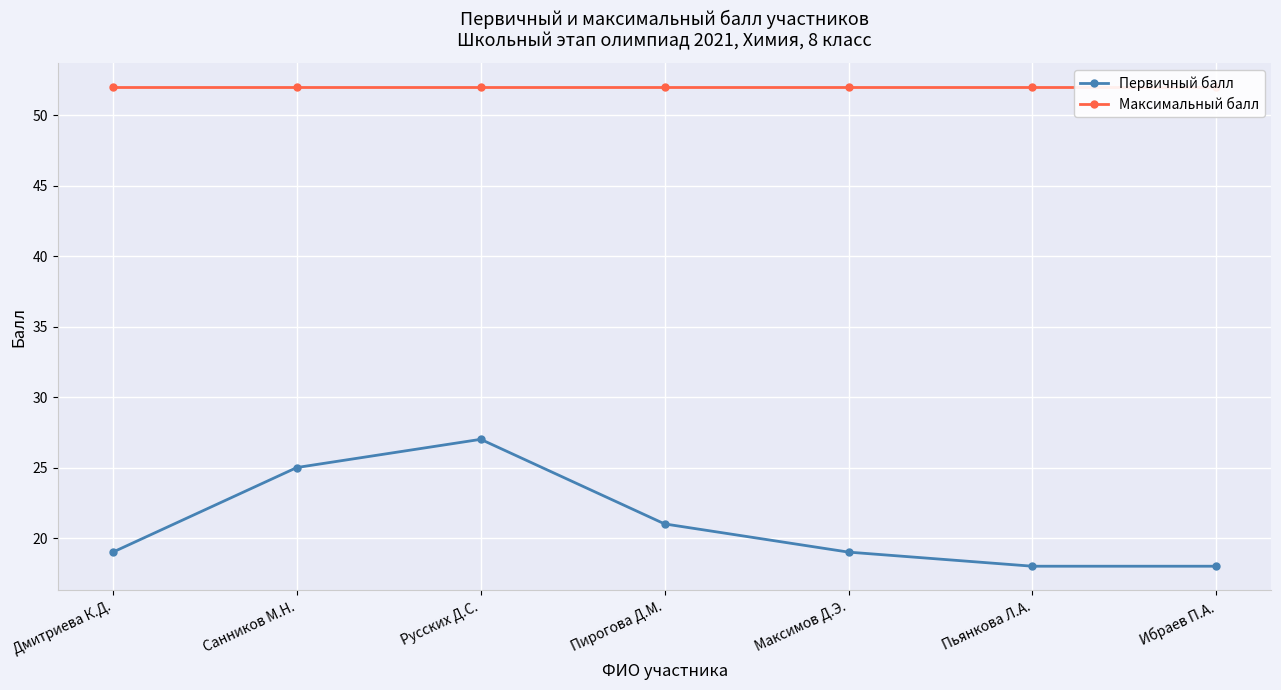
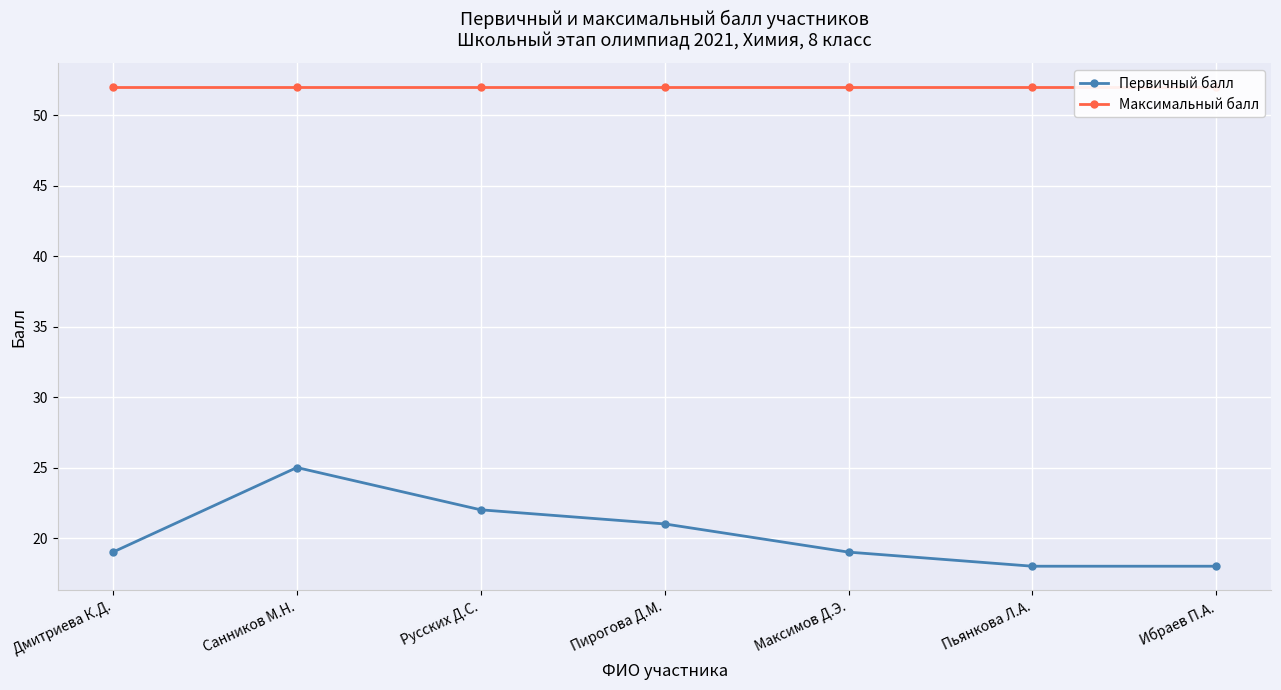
Первичный балл, Русских Д.С.: 27 -> 22
